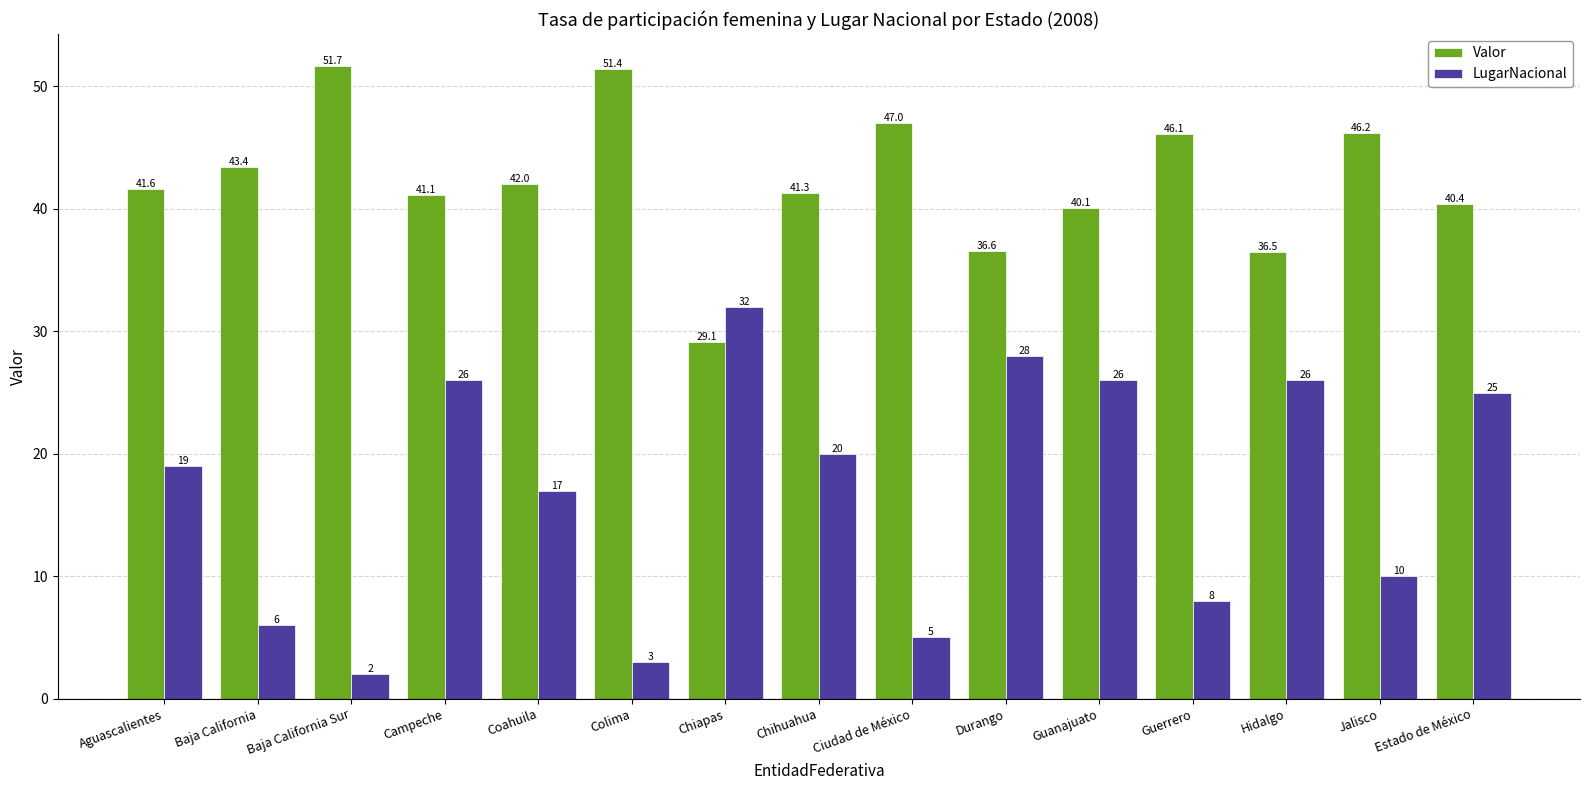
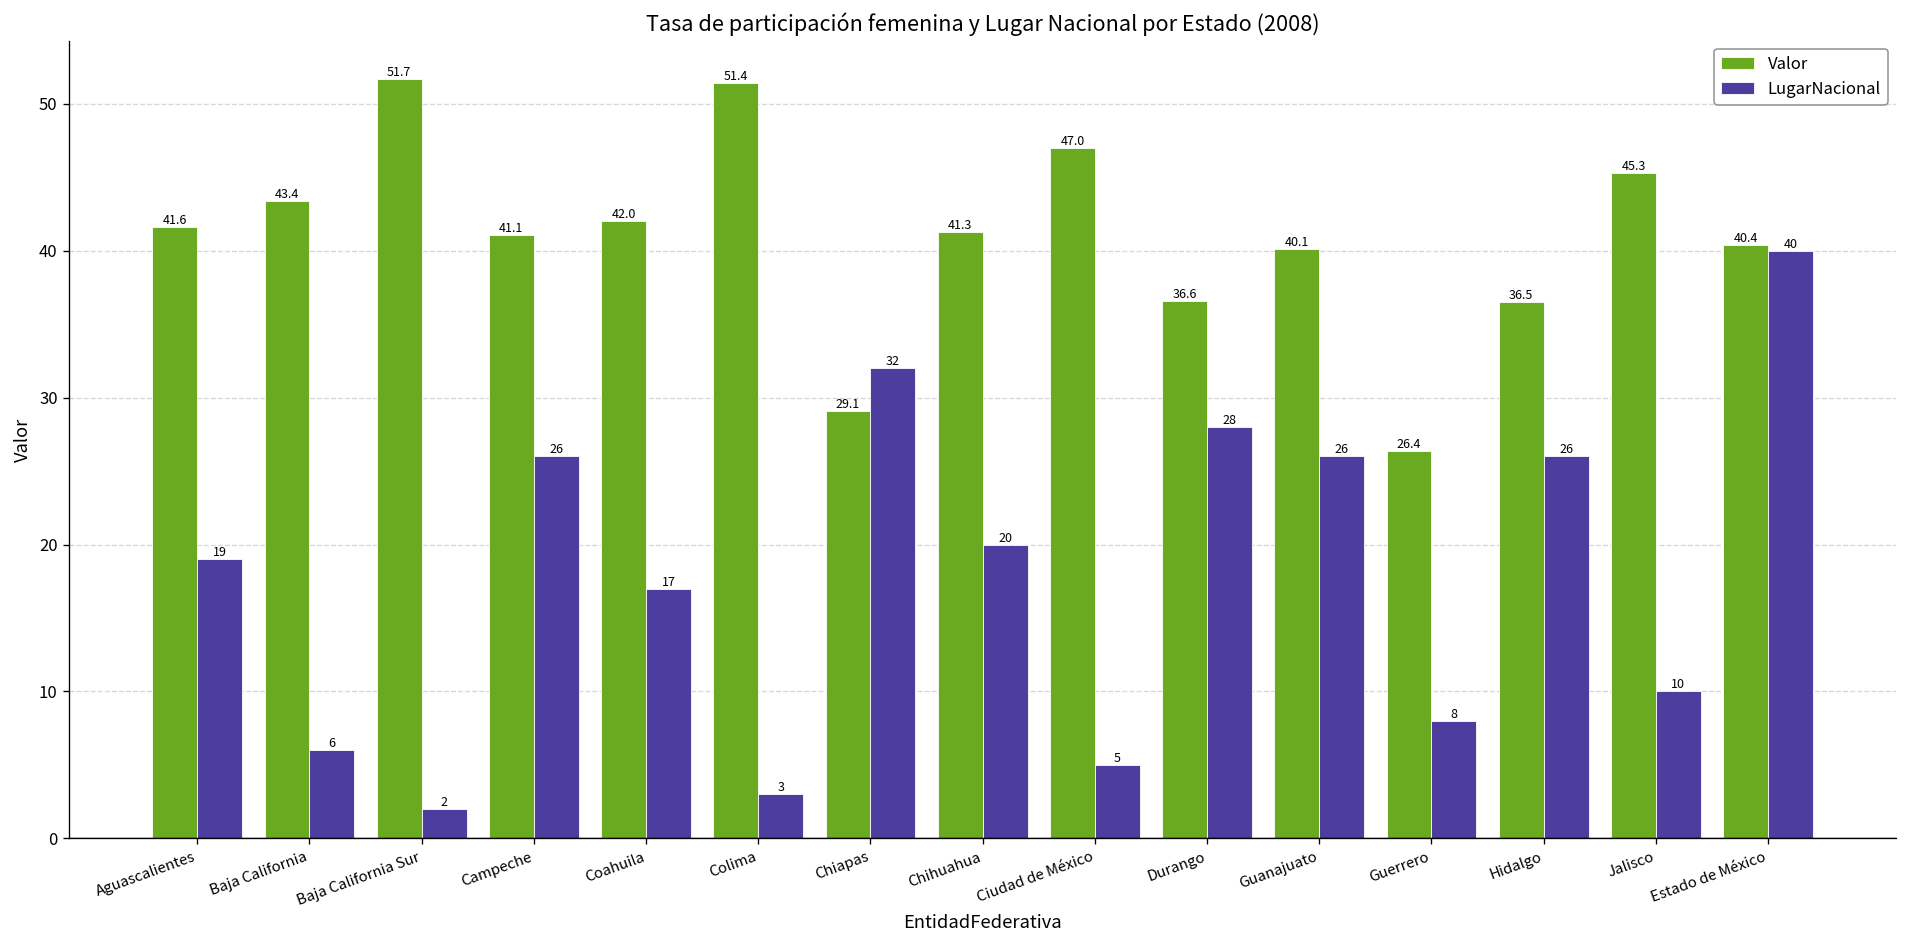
Valor, Guerrero: 46.1 -> 26.4
Valor, Jalisco: 46.2 -> 45.3
LugarNacional, Estado de México: 25 -> 40
